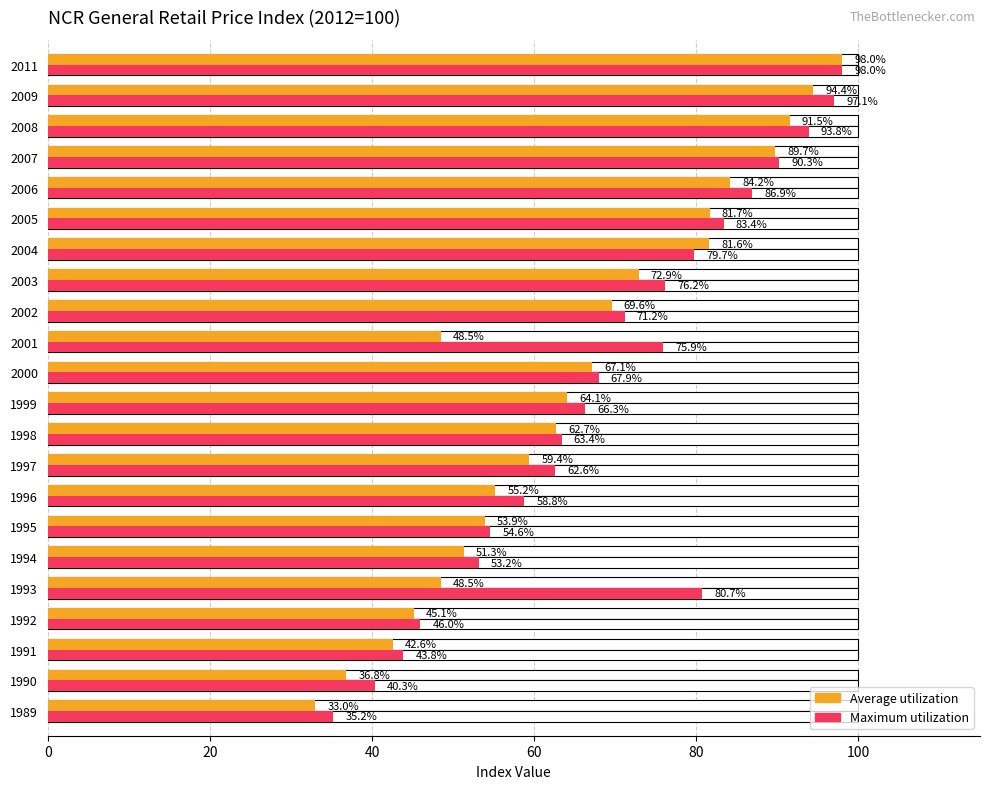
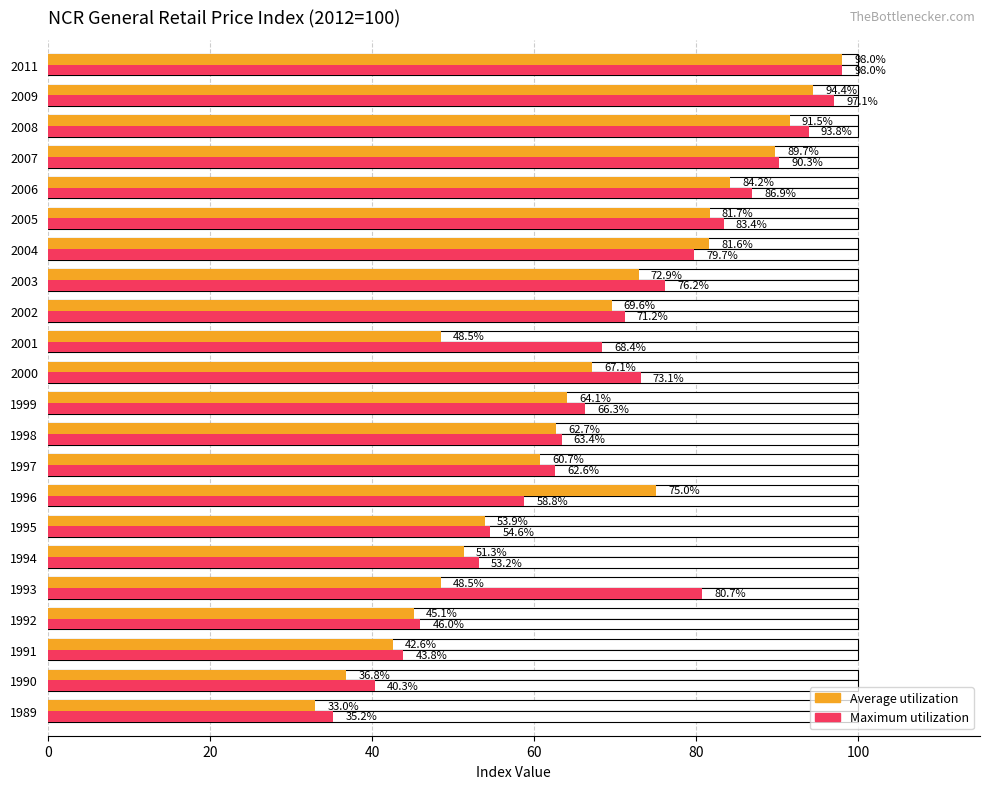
Maximum utilization, 2001: 75.9% -> 68.4%
Maximum utilization, 2000: 67.9% -> 73.1%
Average utilization, 1997: 59.4% -> 60.7%
Average utilization, 1996: 55.2% -> 75.0%
